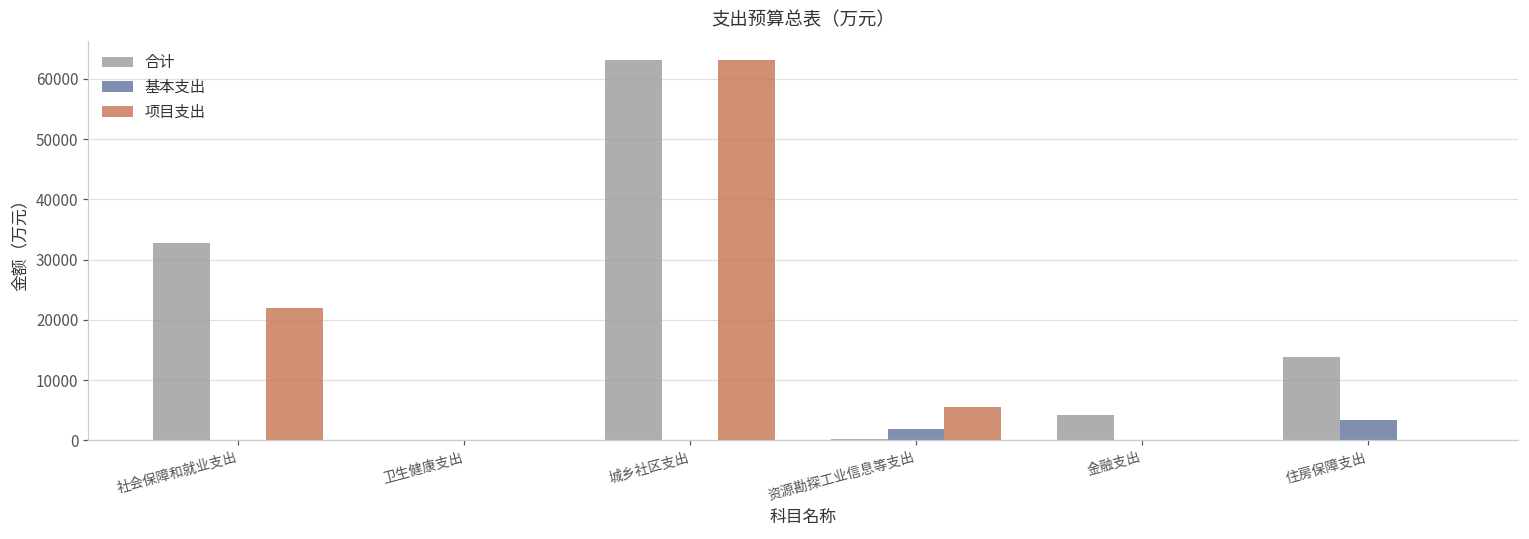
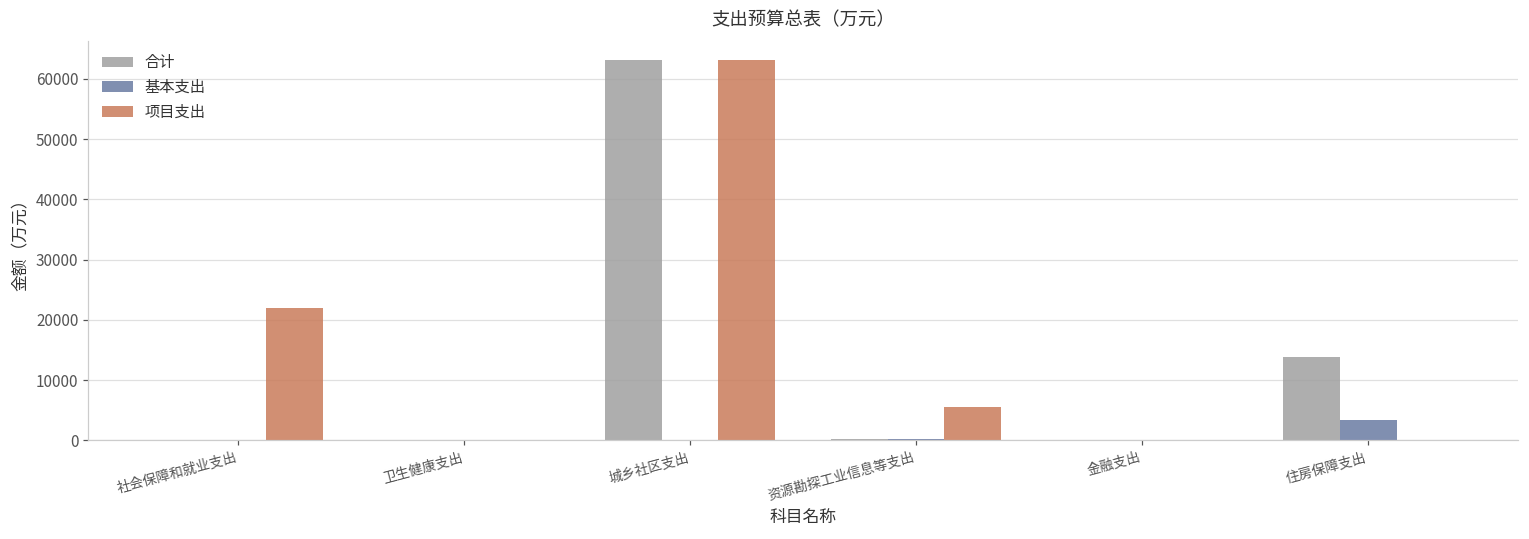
合计, 社会保障和就业支出: 33000 -> 0
基本支出, 资源勘探工业信息等支出: 2000 -> 0
合计, 金融支出: 4000 -> 0
